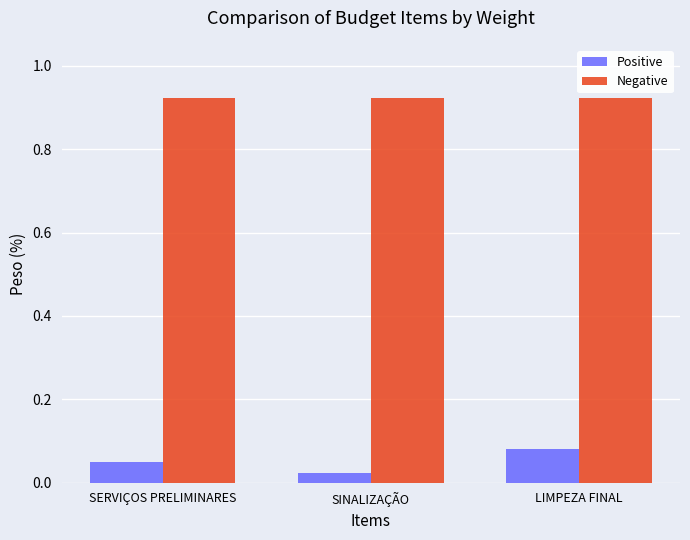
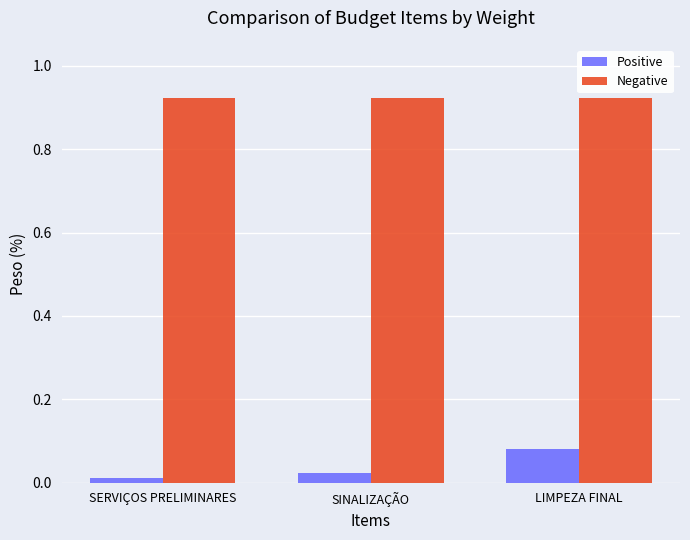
Positive, SERVIÇOS PRELIMINARES: 0.05 -> 0.01
